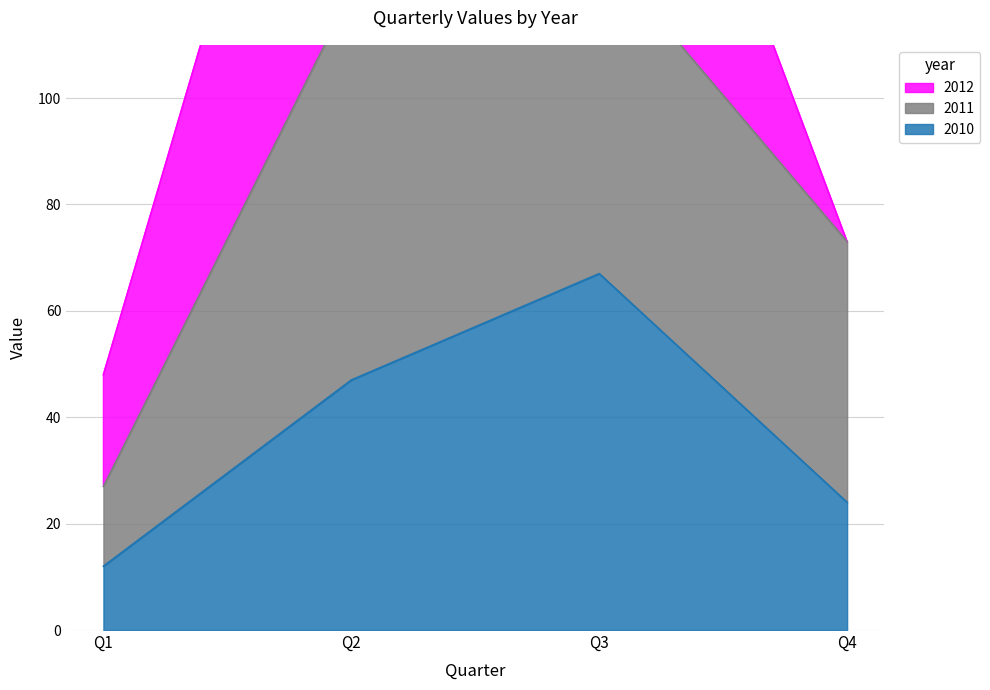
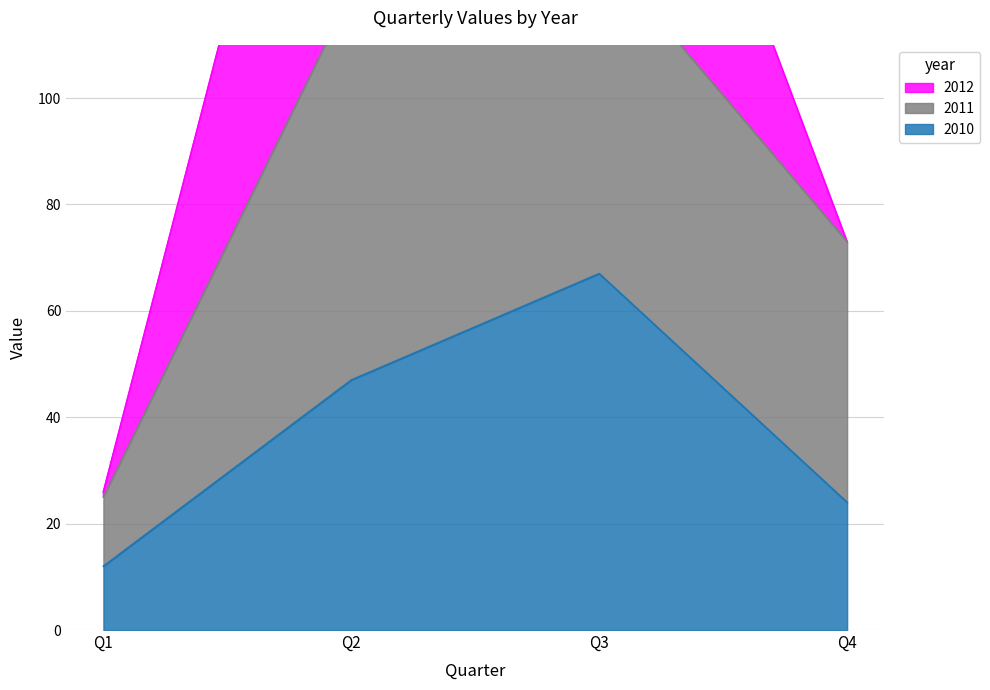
2012, Q1: 21 -> 1
2011, Q1: 15 -> 13
